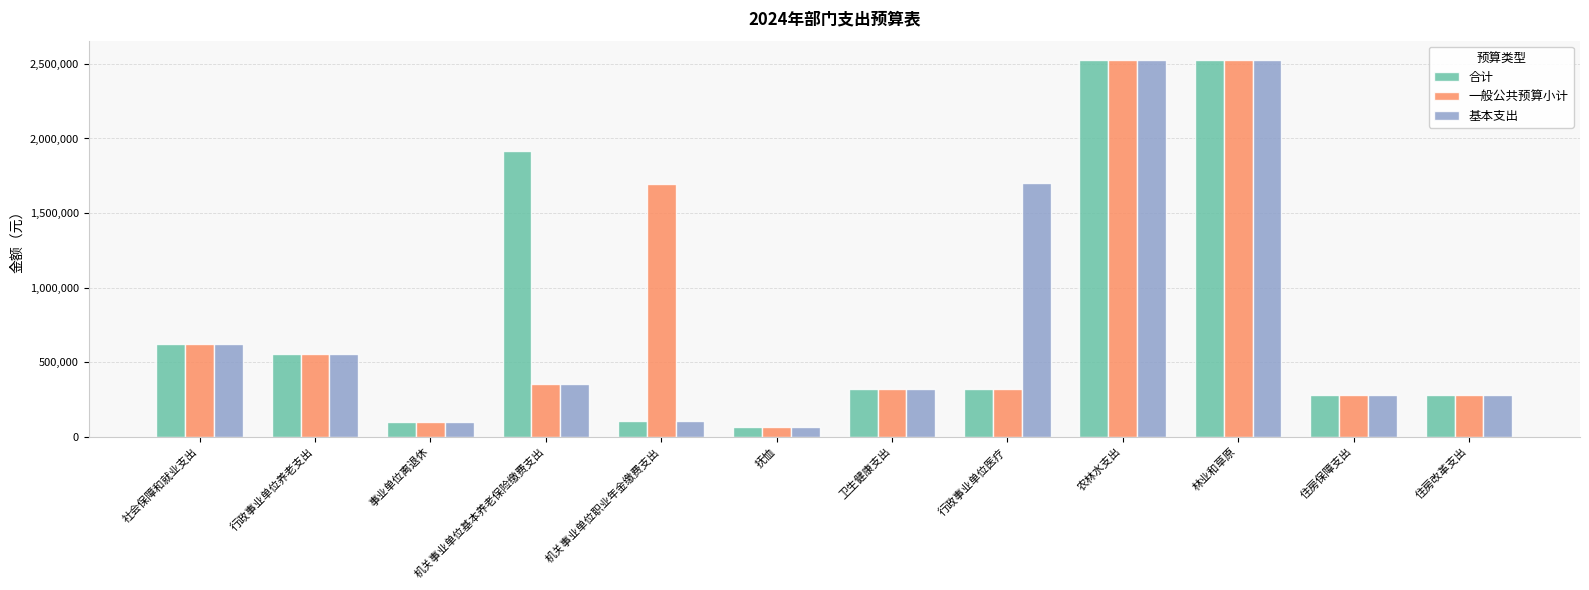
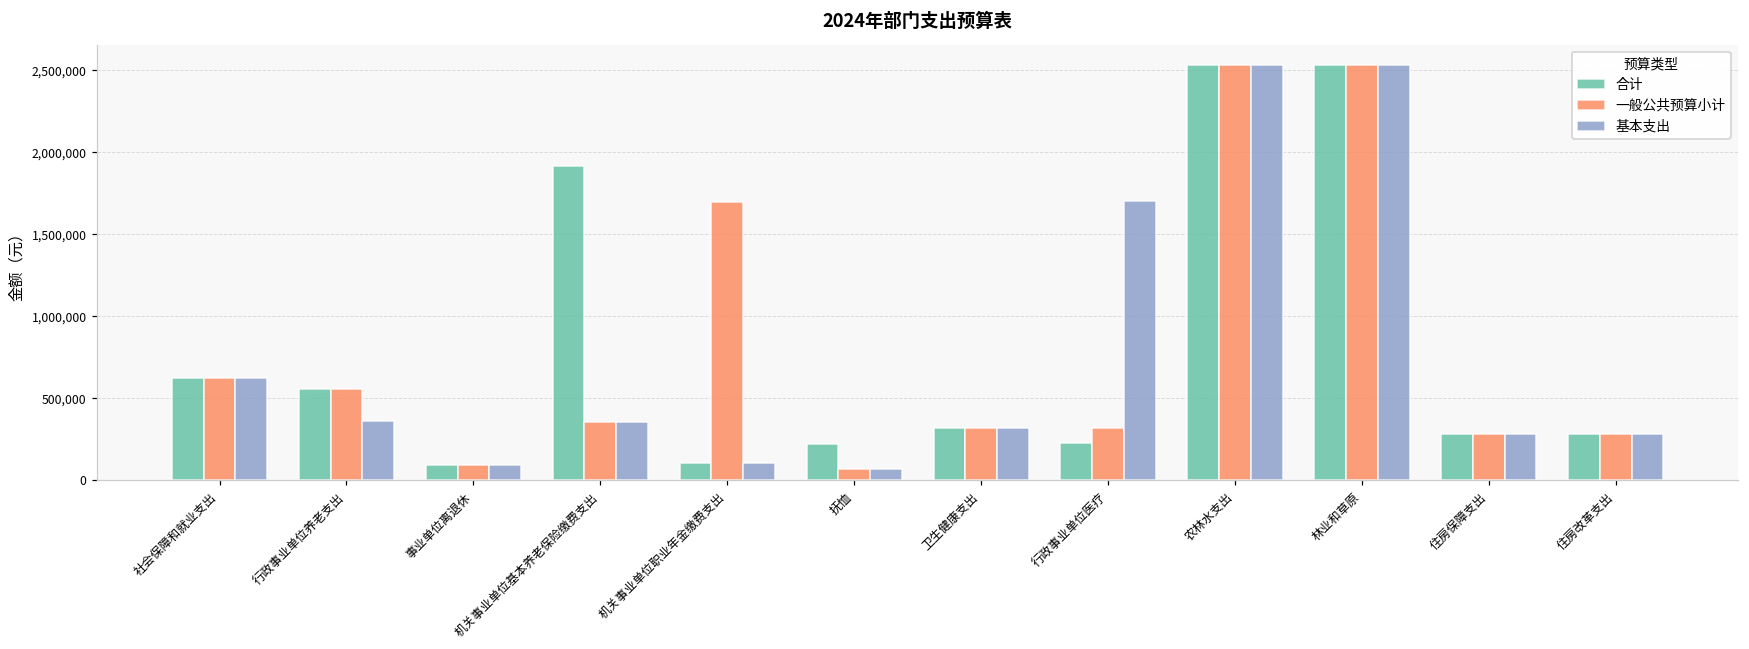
基本支出, 行政事业单位养老支出: 560,000 -> 360,000
合计, 抚恤: 70,000 -> 220,000
合计, 行政事业单位医疗: 320,000 -> 230,000
